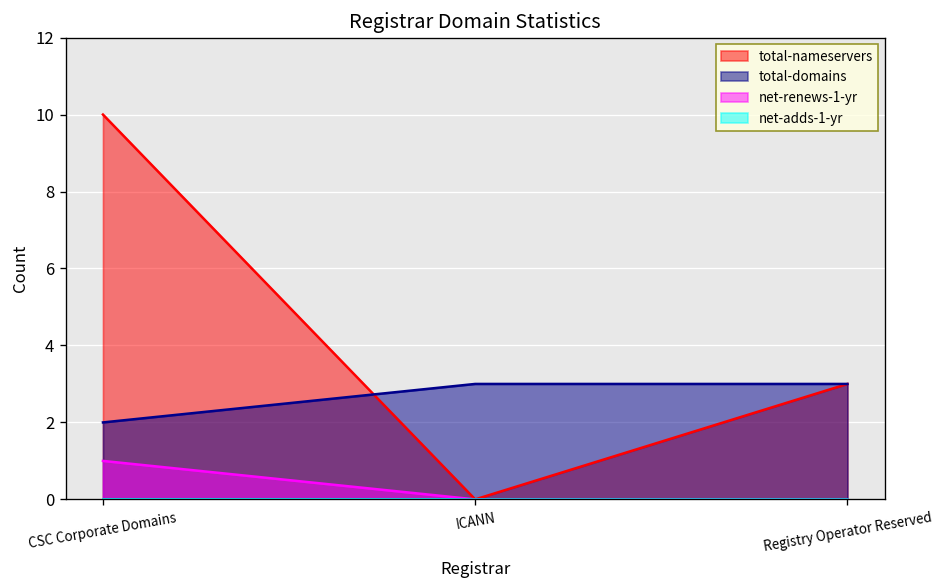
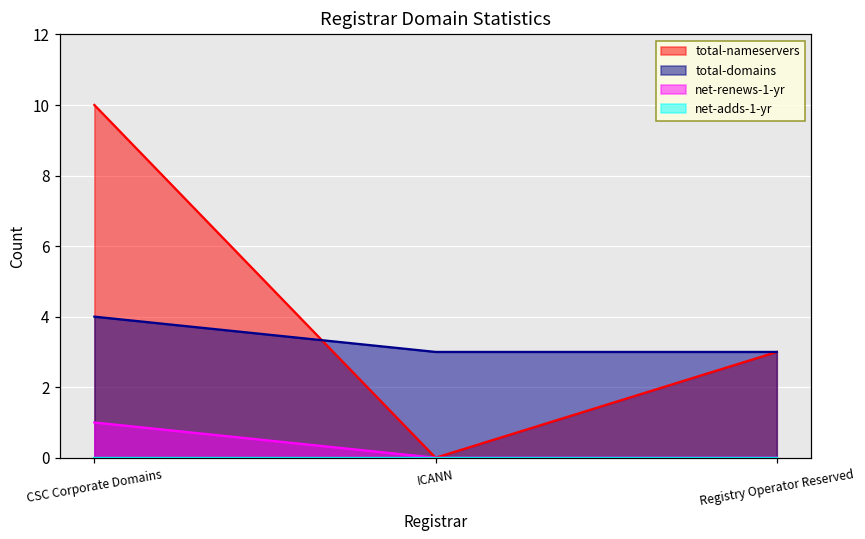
total-domains, CSC Corporate Domains: 2 -> 4
